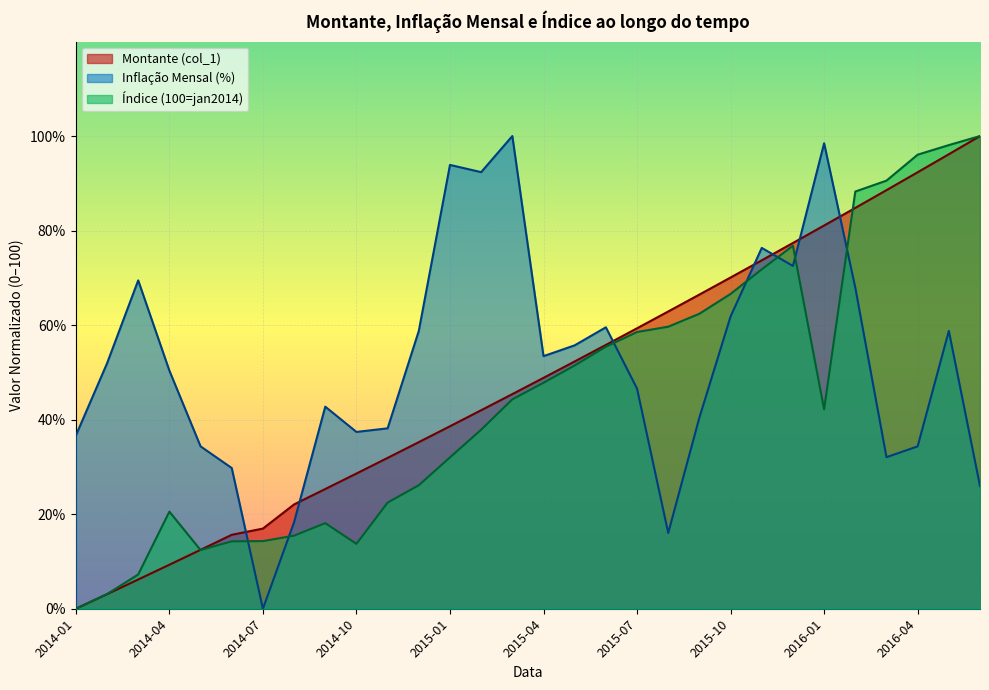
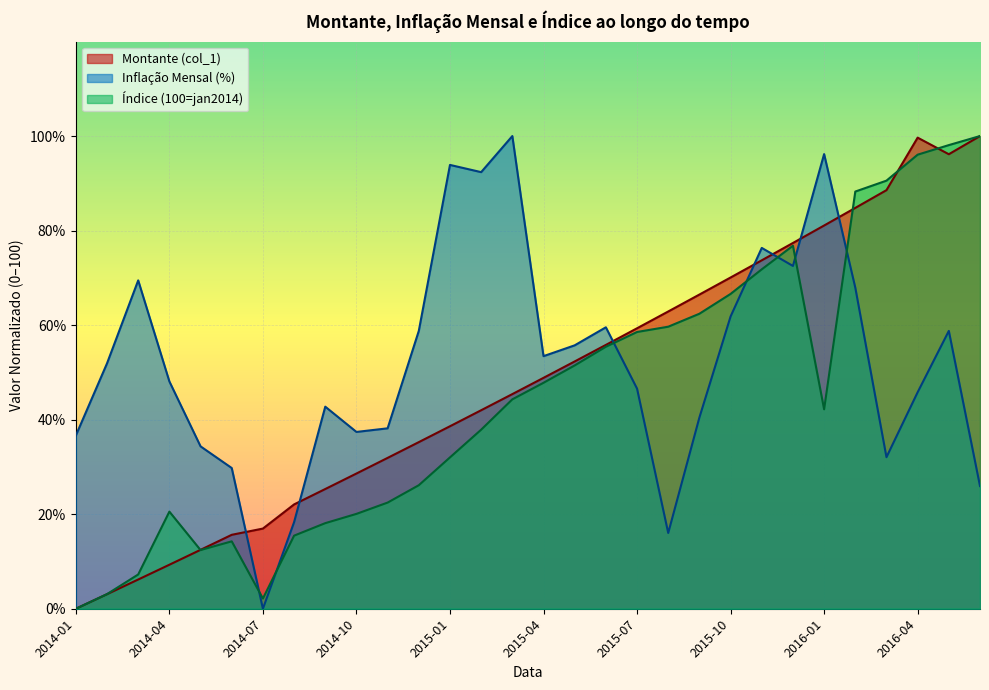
Inflação Mensal (%), 2014-04: 50% -> 48%
Índice (100=jan2014), 2014-07: 14% -> 2%
Índice (100=jan2014), 2014-10: 14% -> 20%
Inflação Mensal (%), 2016-01: 98% -> 96%
Montante (col_1), 2016-04: 92% -> 100%
Inflação Mensal (%), 2016-04: 34% -> 46%
